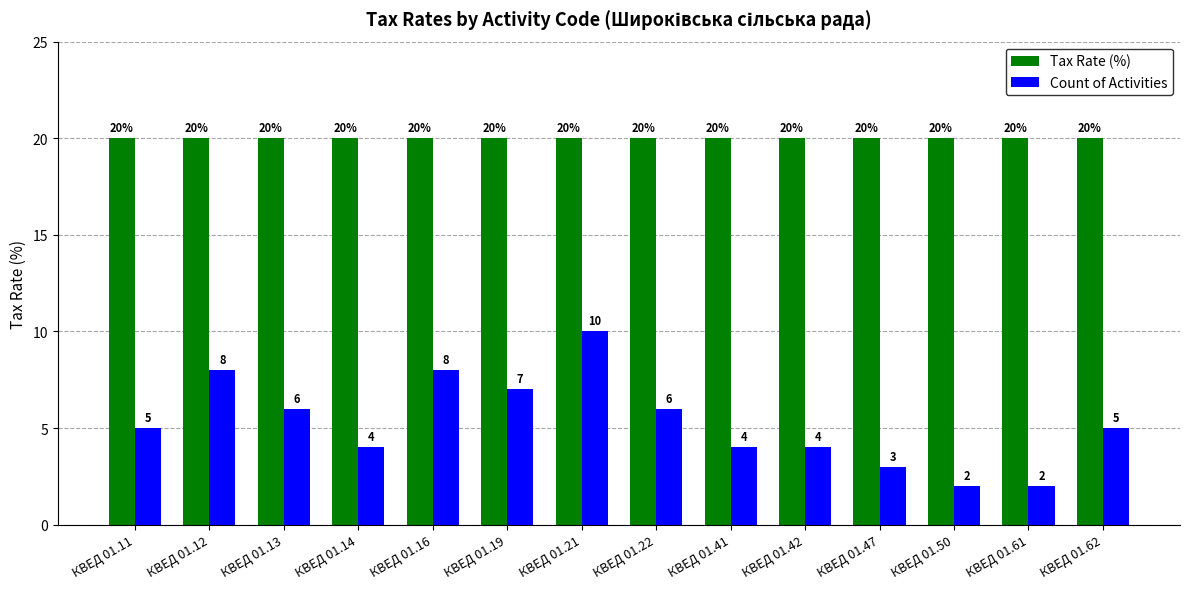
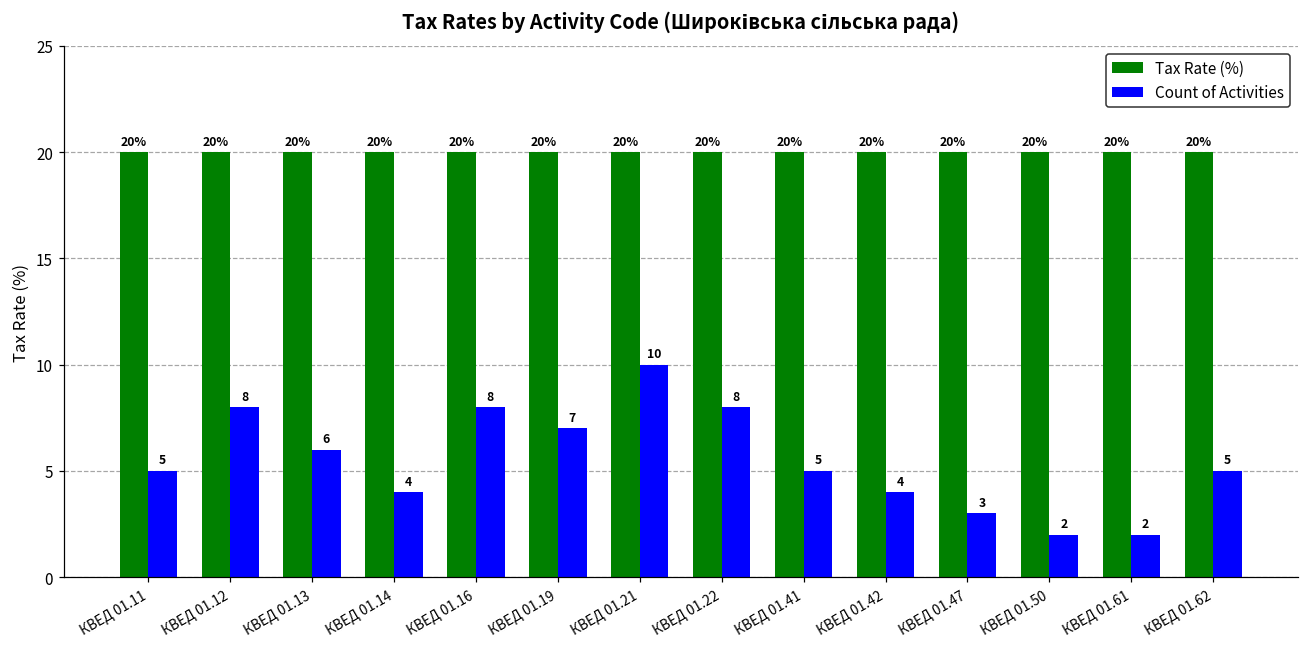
Count of Activities, КВЕД 01.22: 6 -> 8
Count of Activities, КВЕД 01.41: 4 -> 5
